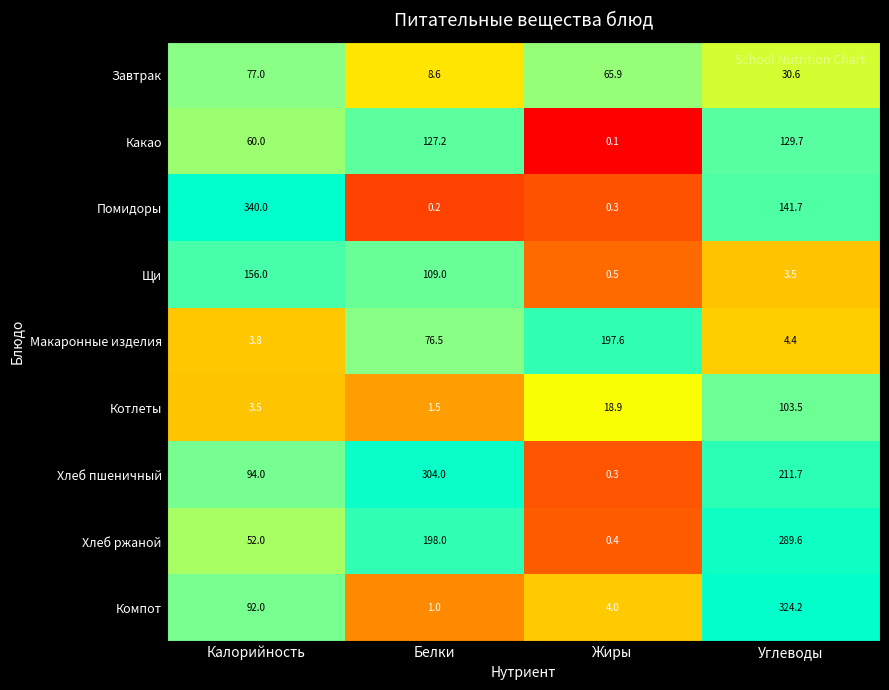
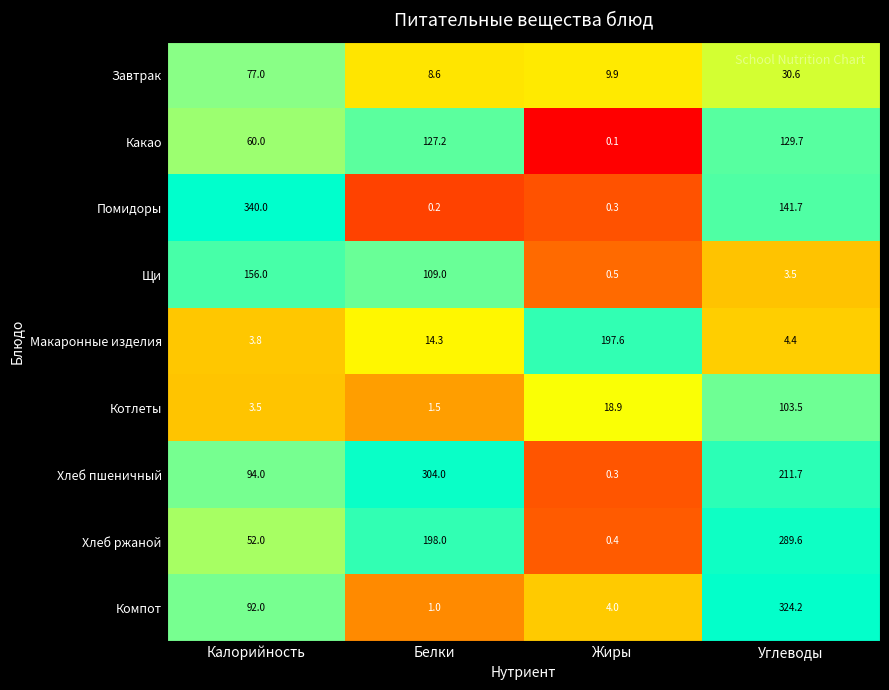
Завтрак, Жиры: 65.9 -> 9.9
Макаронные изделия, Белки: 76.5 -> 14.3
